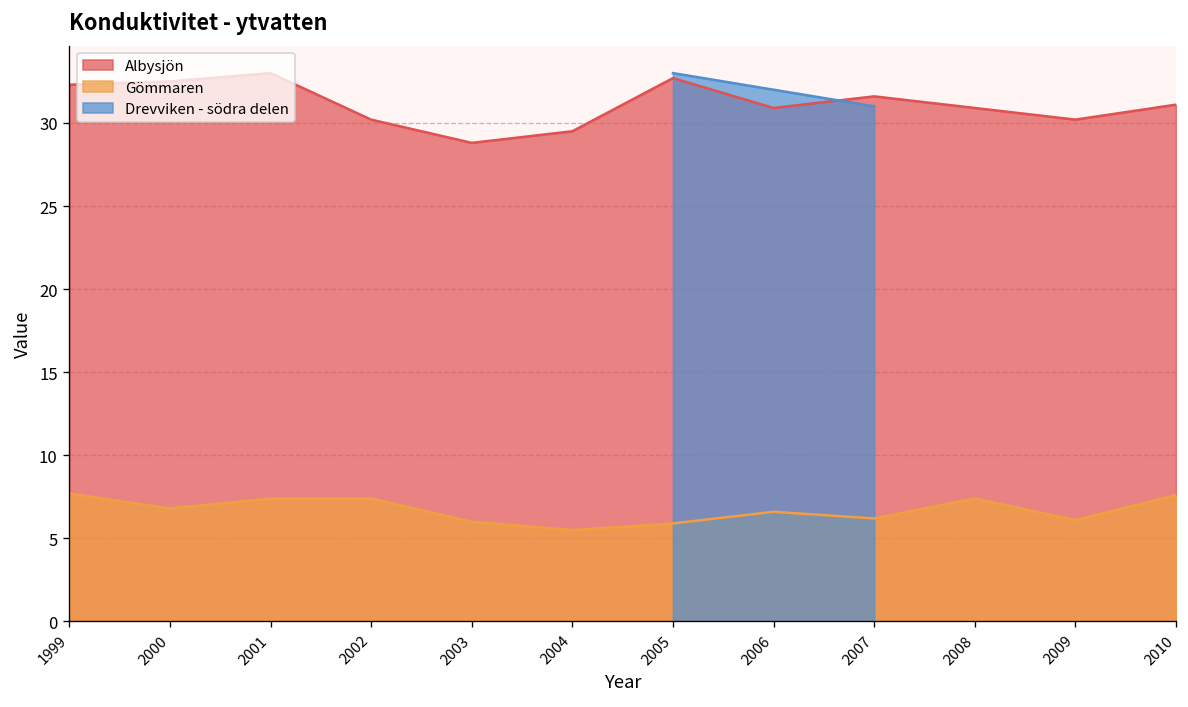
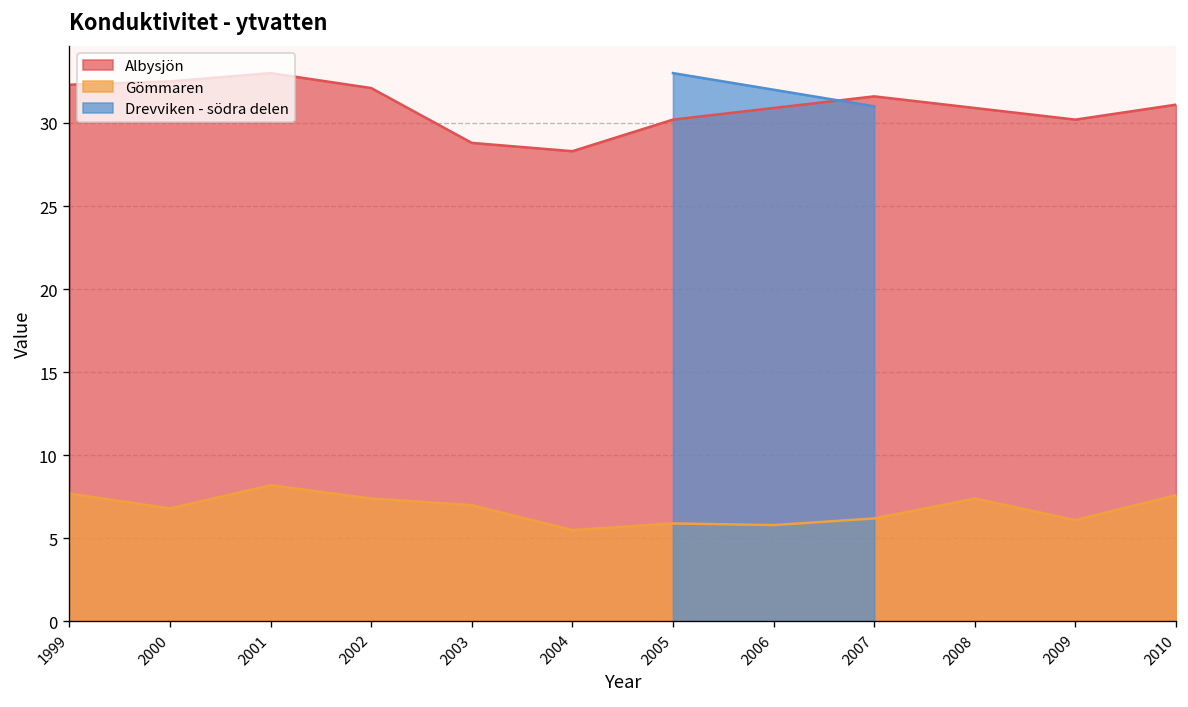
Gömmaren, 2001: 7.4 -> 8.2
Albysjön, 2002: 30.2 -> 32.1
Gömmaren, 2003: 6 -> 7
Albysjön, 2004: 29.5 -> 28.3
Albysjön, 2005: 32.7 -> 30.2
Gömmaren, 2006: 6.6 -> 5.8
